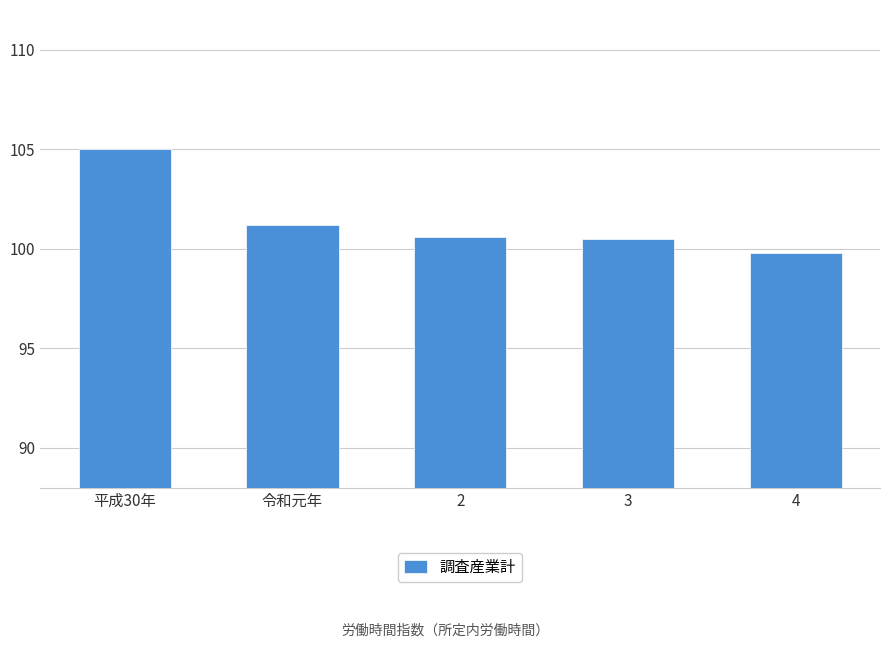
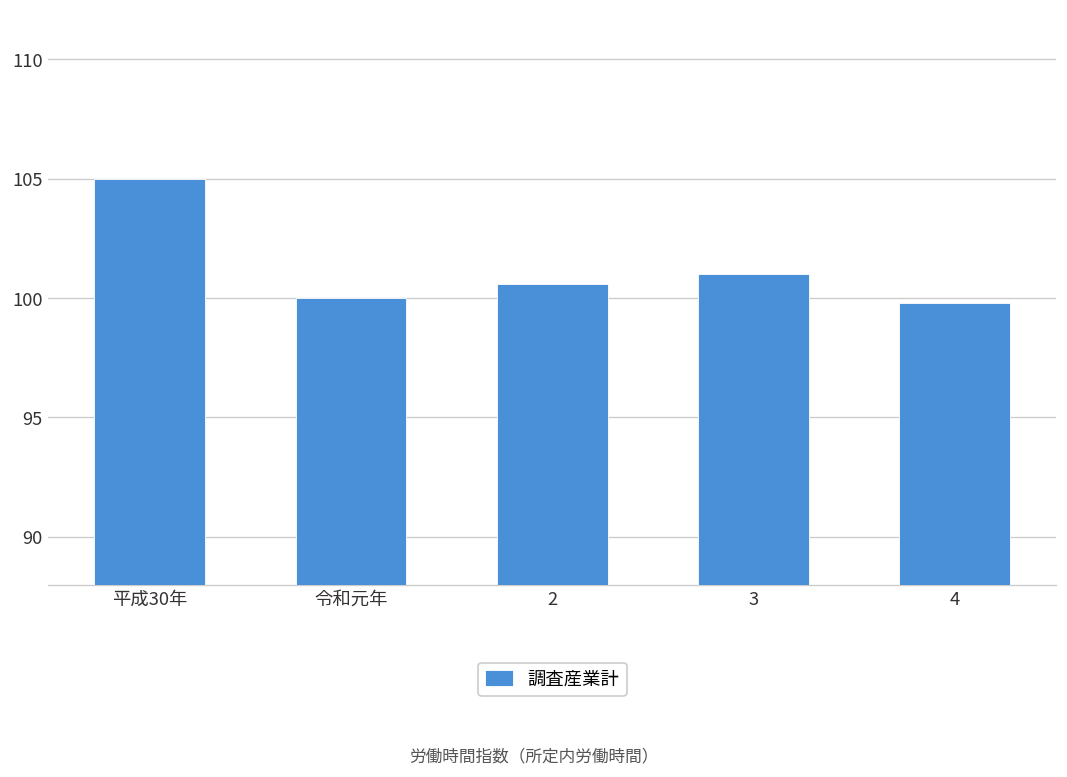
令和元年: 101.2 -> 100.0
3: 100.5 -> 101.0
